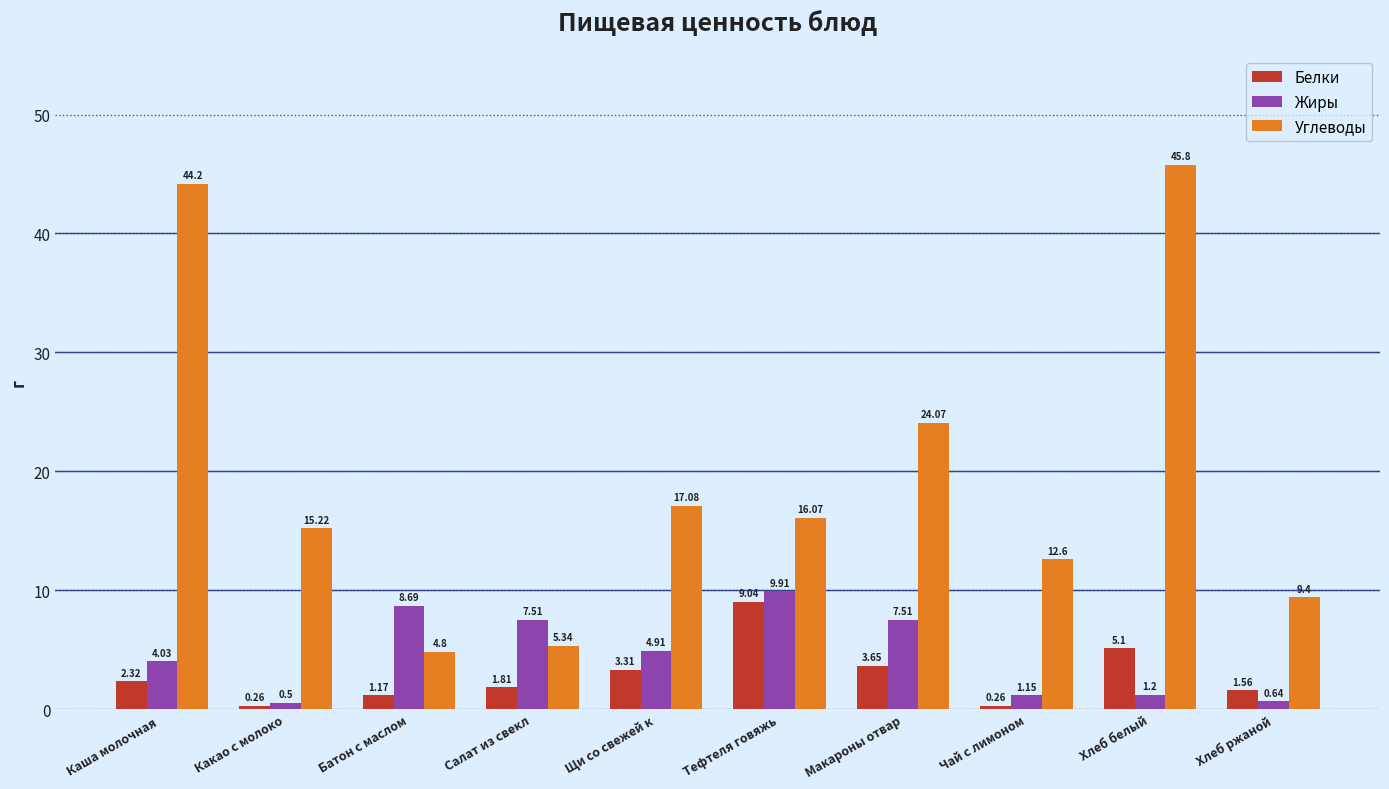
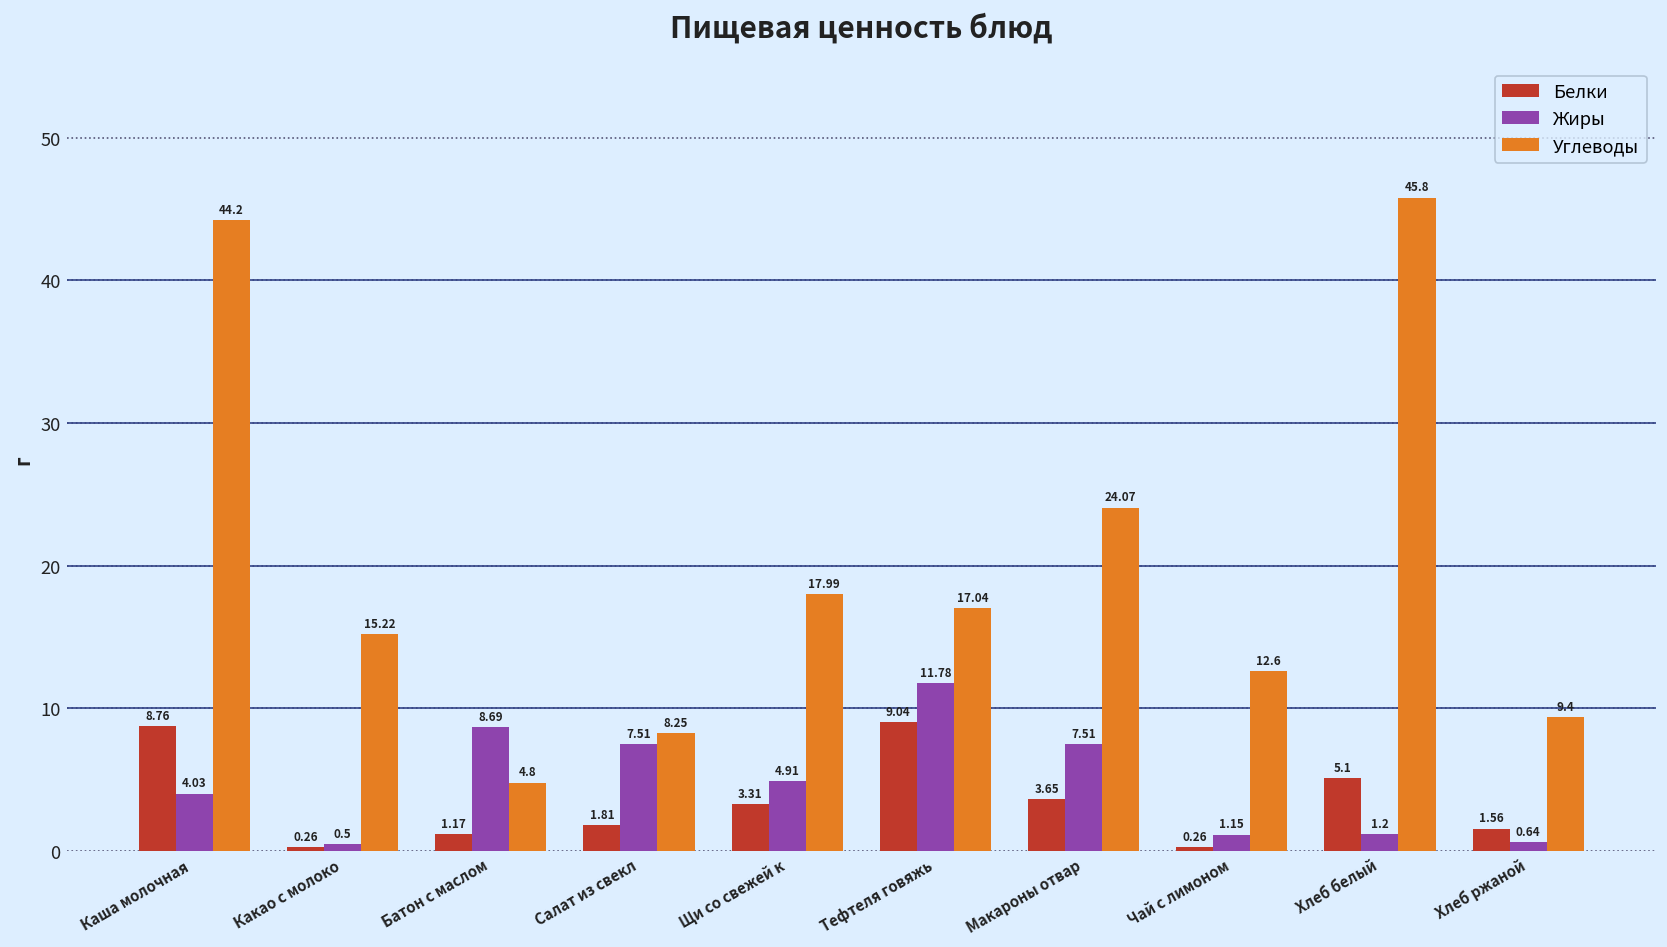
Белки, Каша молочная: 2.32 -> 8.76
Углеводы, Салат из свекл: 5.34 -> 8.25
Углеводы, Щи со свежей к: 17.08 -> 17.99
Жиры, Тефтеля говяжь: 9.91 -> 11.78
Углеводы, Тефтеля говяжь: 16.07 -> 17.04
